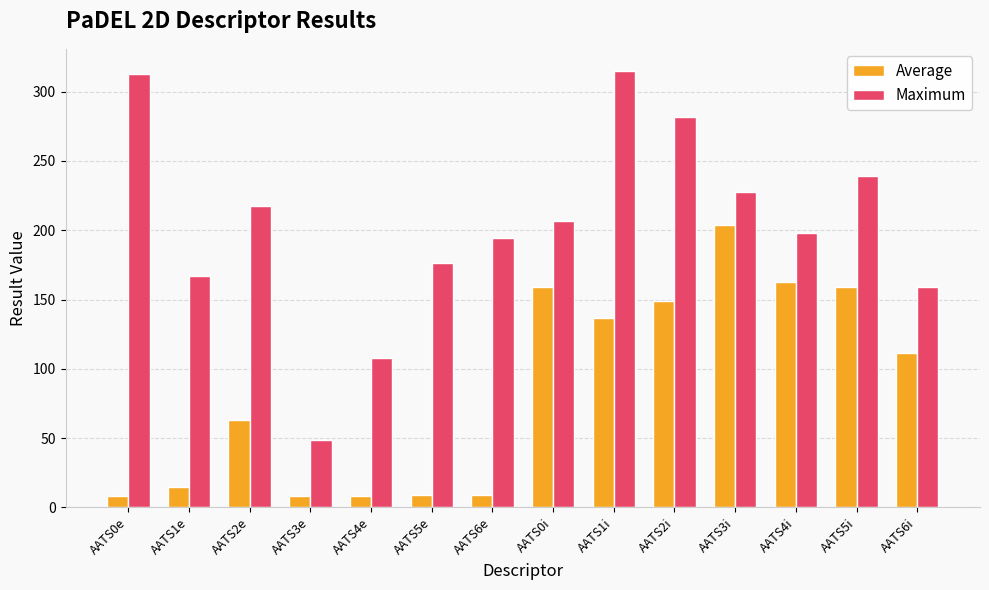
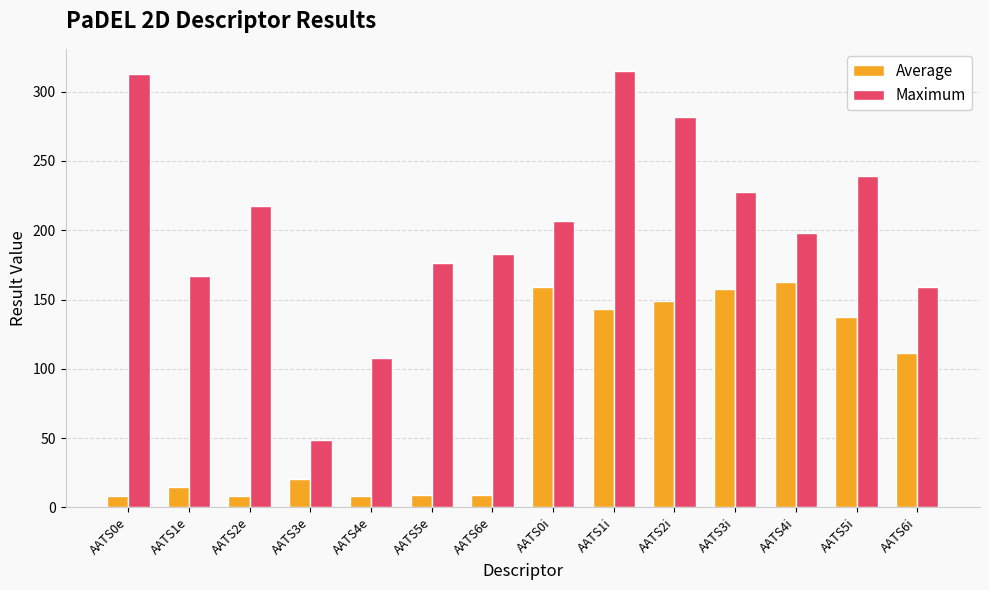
Average, AATS2e: 63 -> 8
Average, AATS3e: 8 -> 20
Maximum, AATS6e: 195 -> 183
Average, AATS1i: 137 -> 143
Average, AATS3i: 203 -> 157
Average, AATS5i: 159 -> 138
